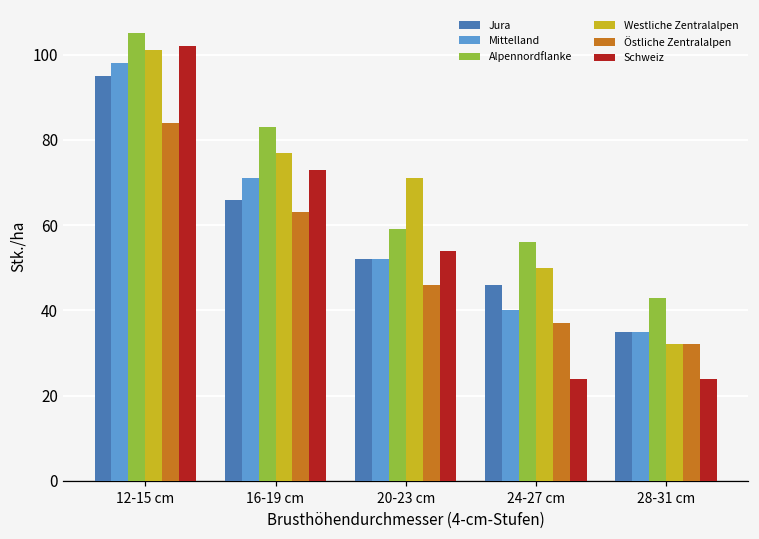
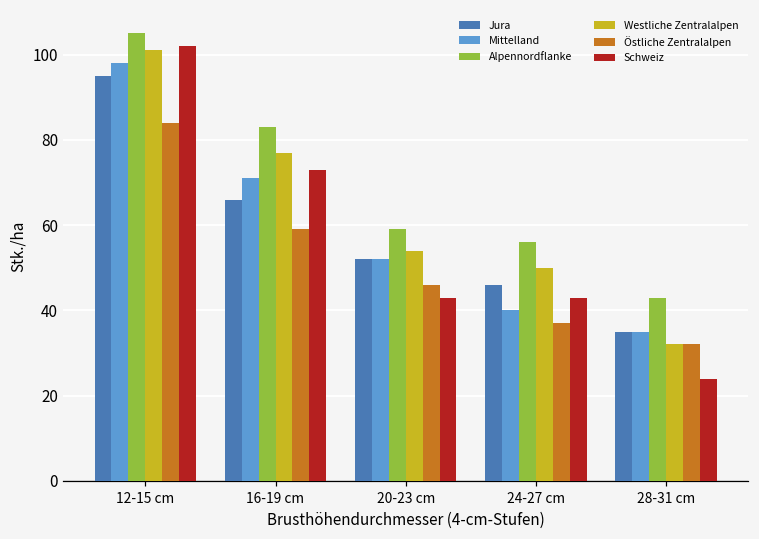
Östliche Zentralalpen, 16-19 cm: 63 -> 59
Westliche Zentralalpen, 20-23 cm: 71 -> 54
Schweiz, 20-23 cm: 54 -> 43
Schweiz, 24-27 cm: 24 -> 43
